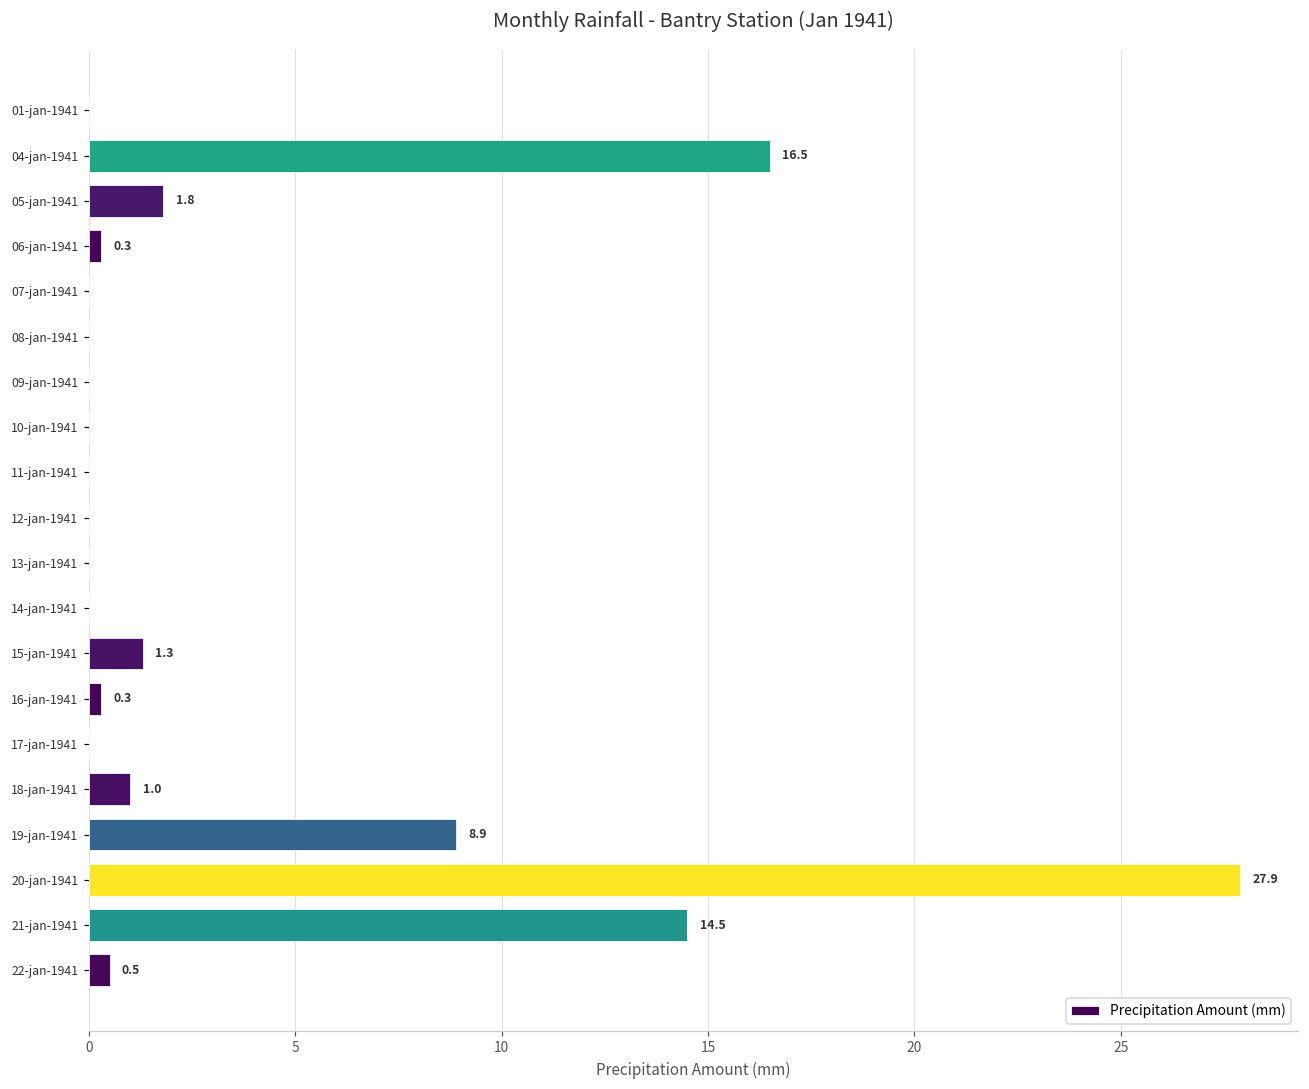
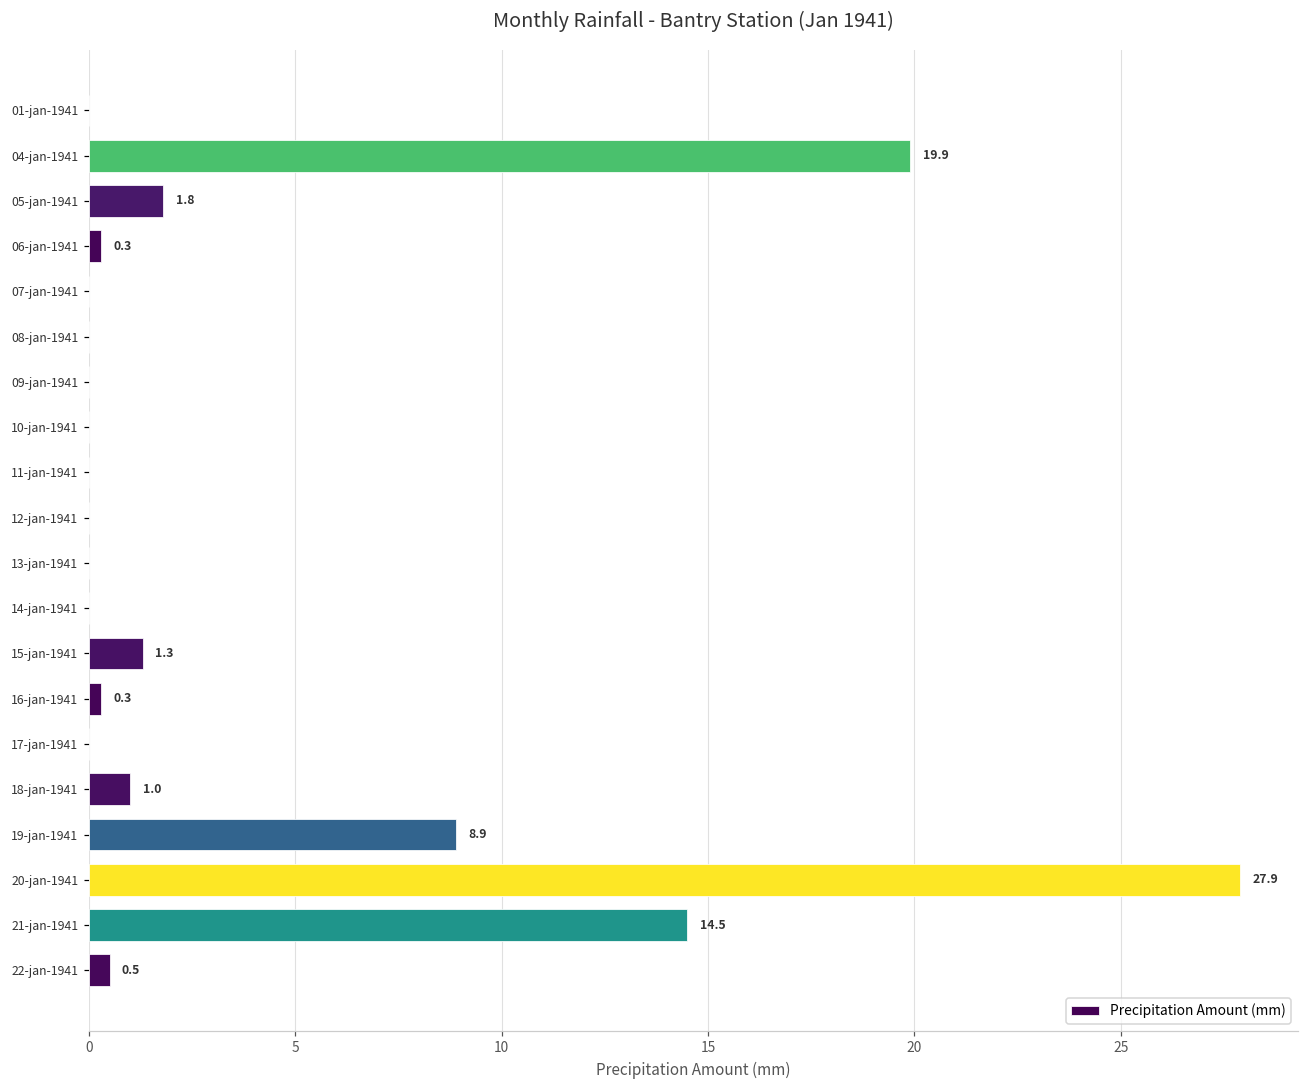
04-jan-1941: 16.5 -> 19.9
